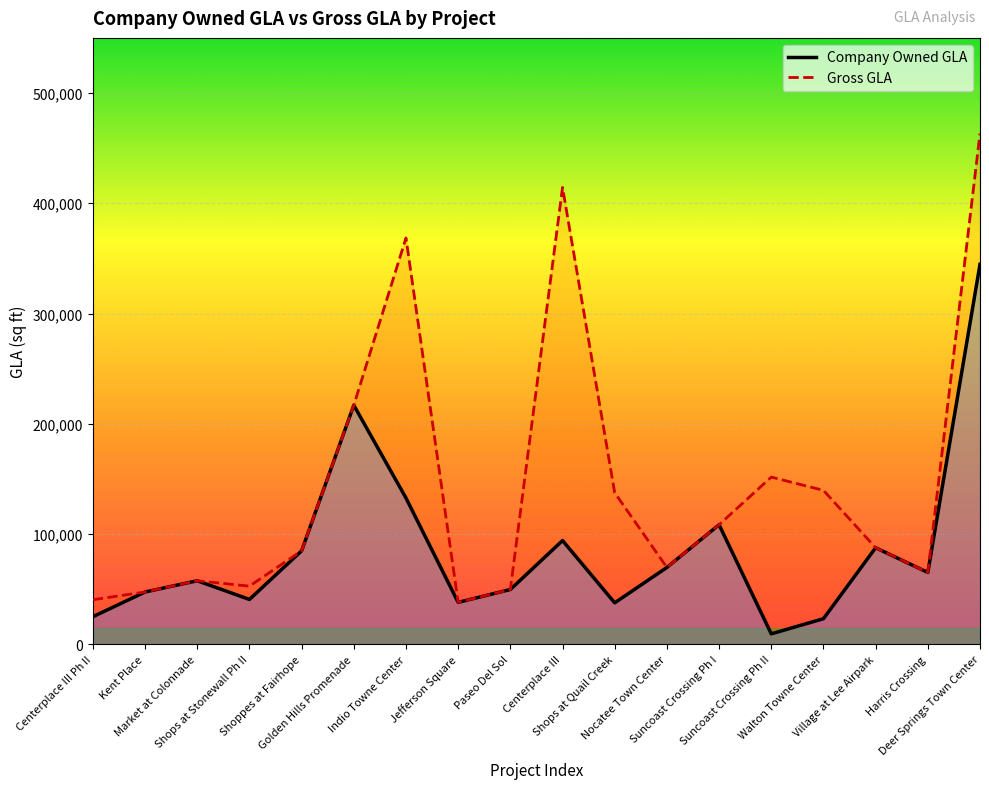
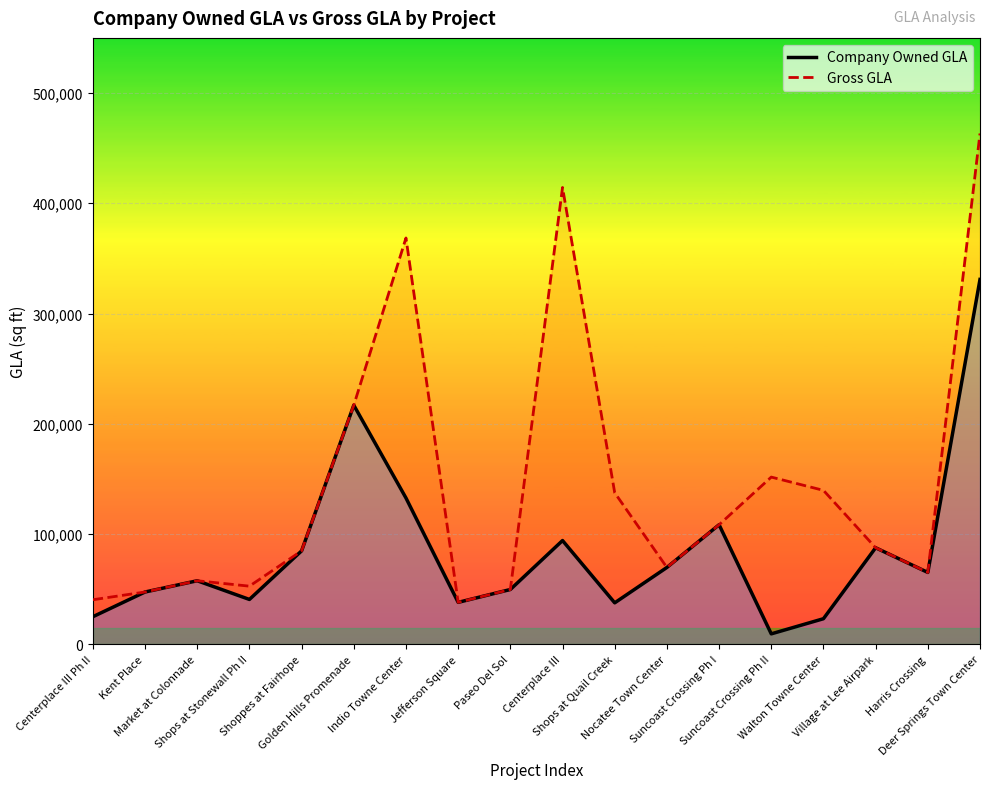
Company Owned GLA, Deer Springs Town Center: 345,000 -> 331,000
